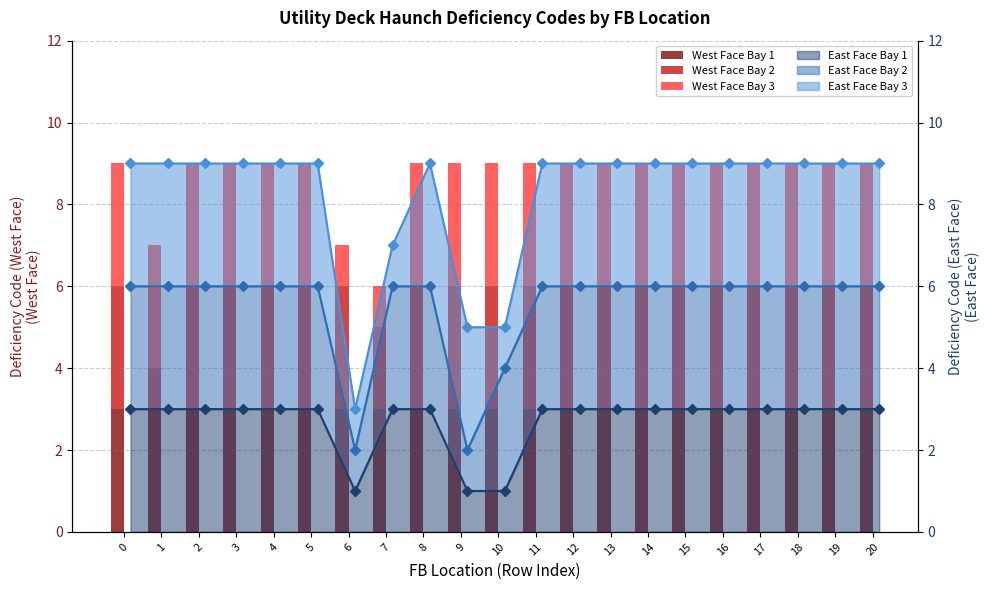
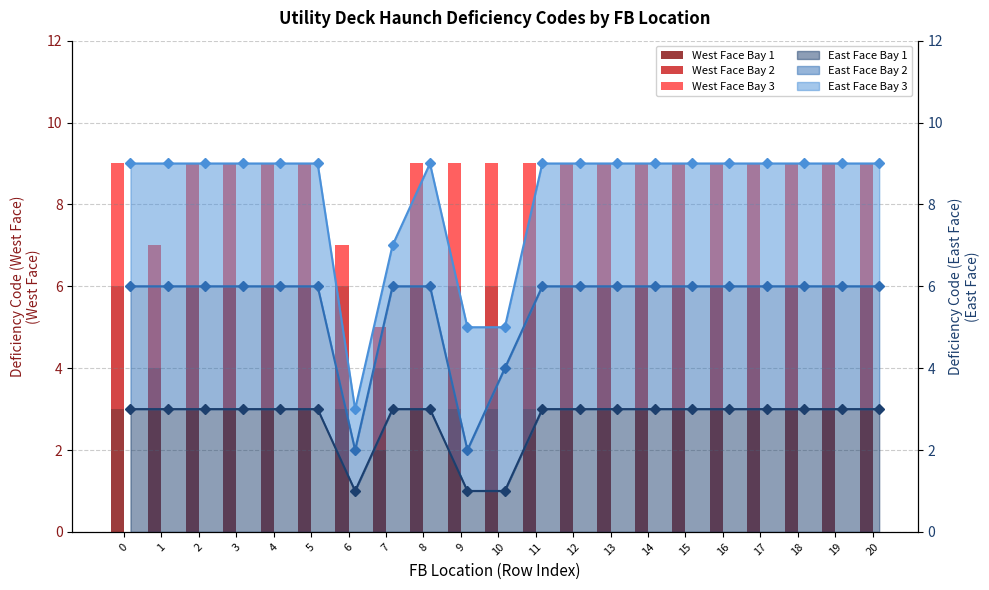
West Face Bay 1, 7: 3 -> 2
